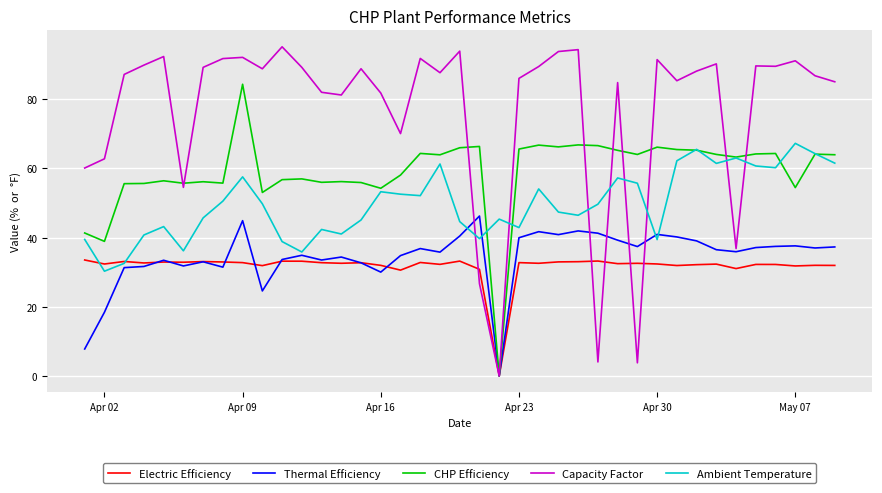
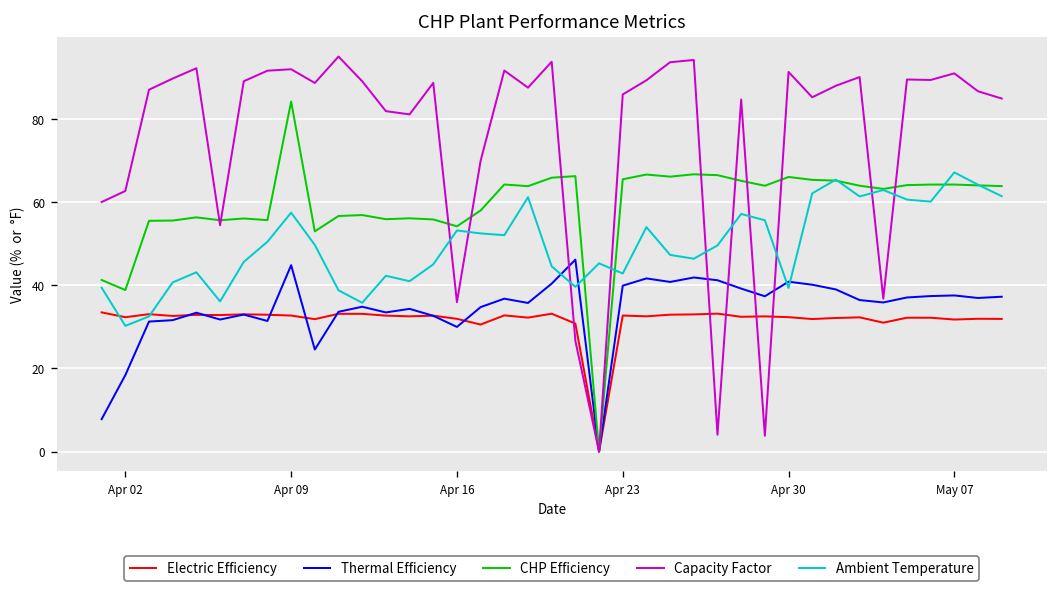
Capacity Factor, Apr 16: 82 -> 36
CHP Efficiency, May 07: 54 -> 64
